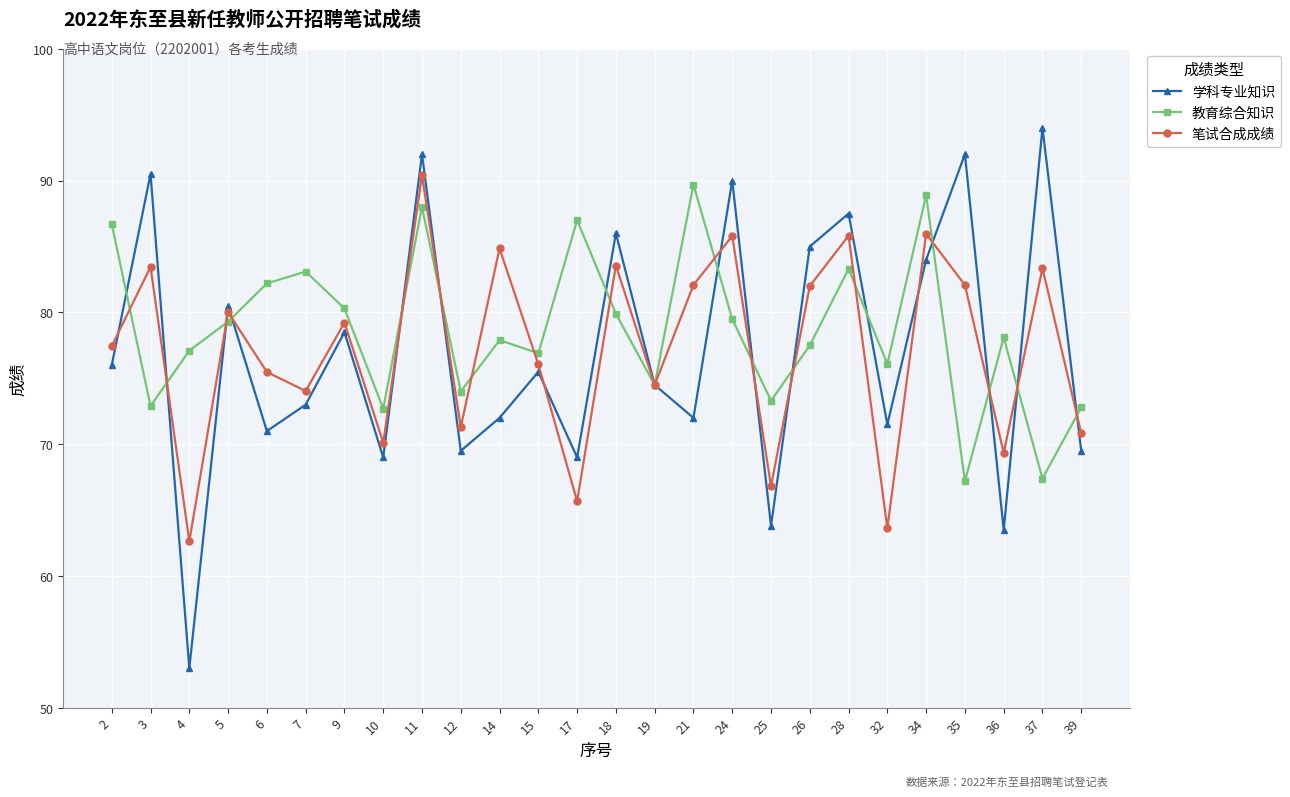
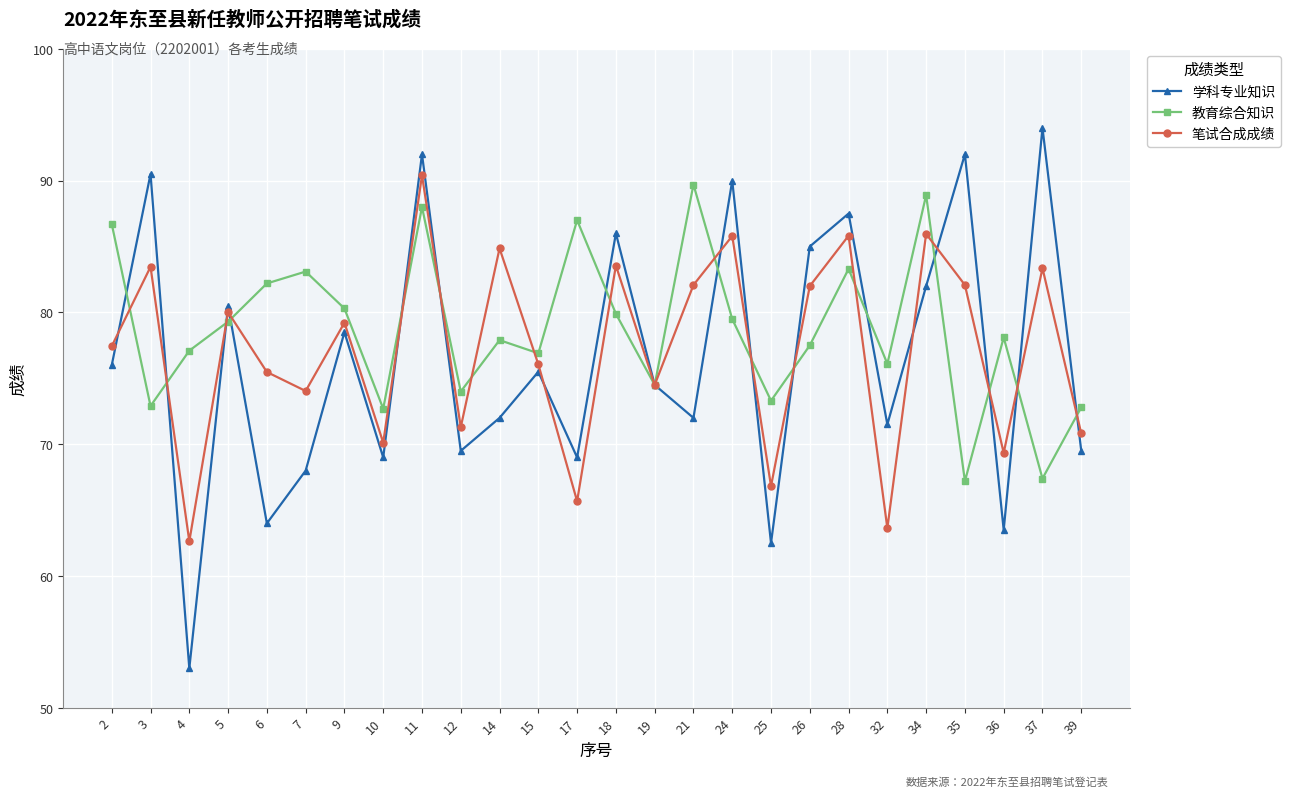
学科专业知识, 6: 71 -> 64
学科专业知识, 7: 73 -> 68
学科专业知识, 25: 63.8 -> 62.5
学科专业知识, 34: 84 -> 82
